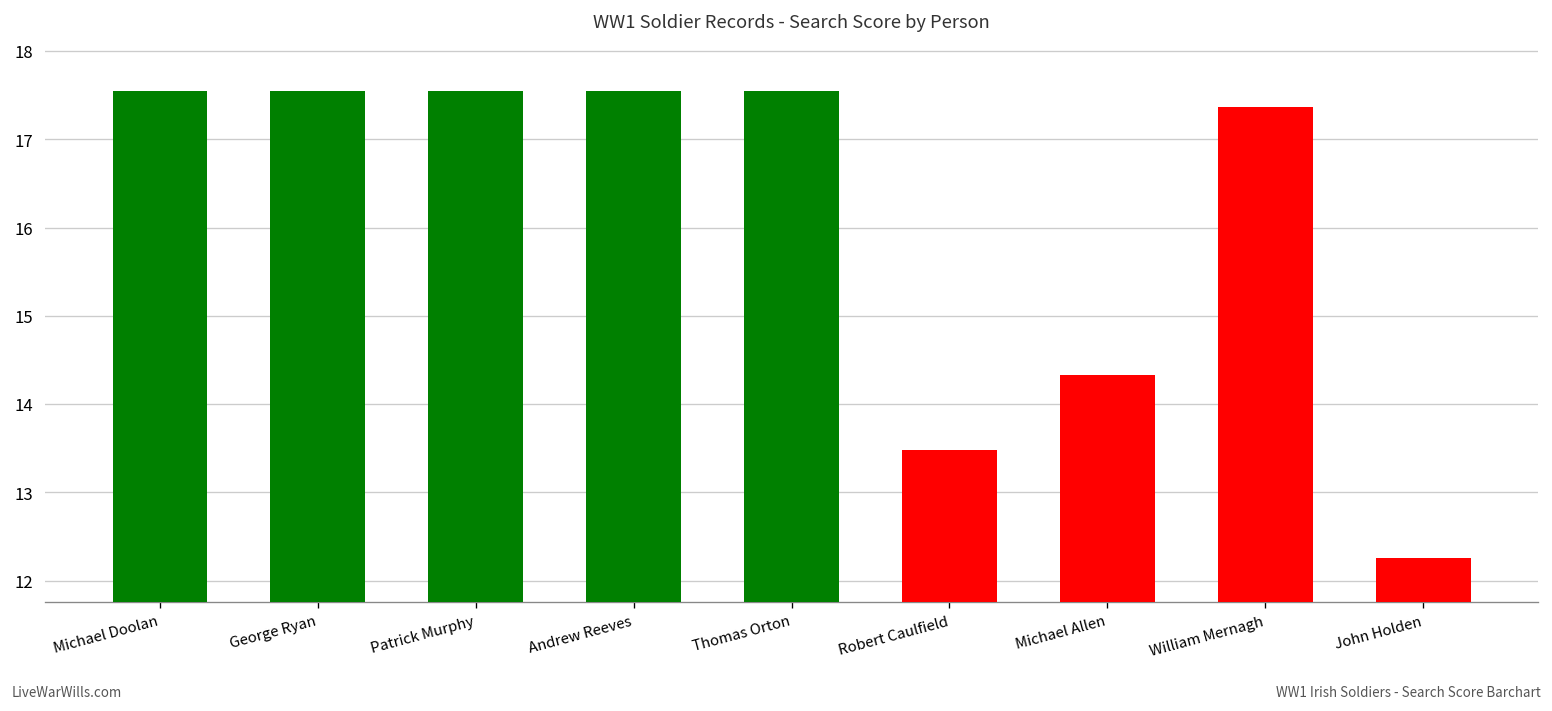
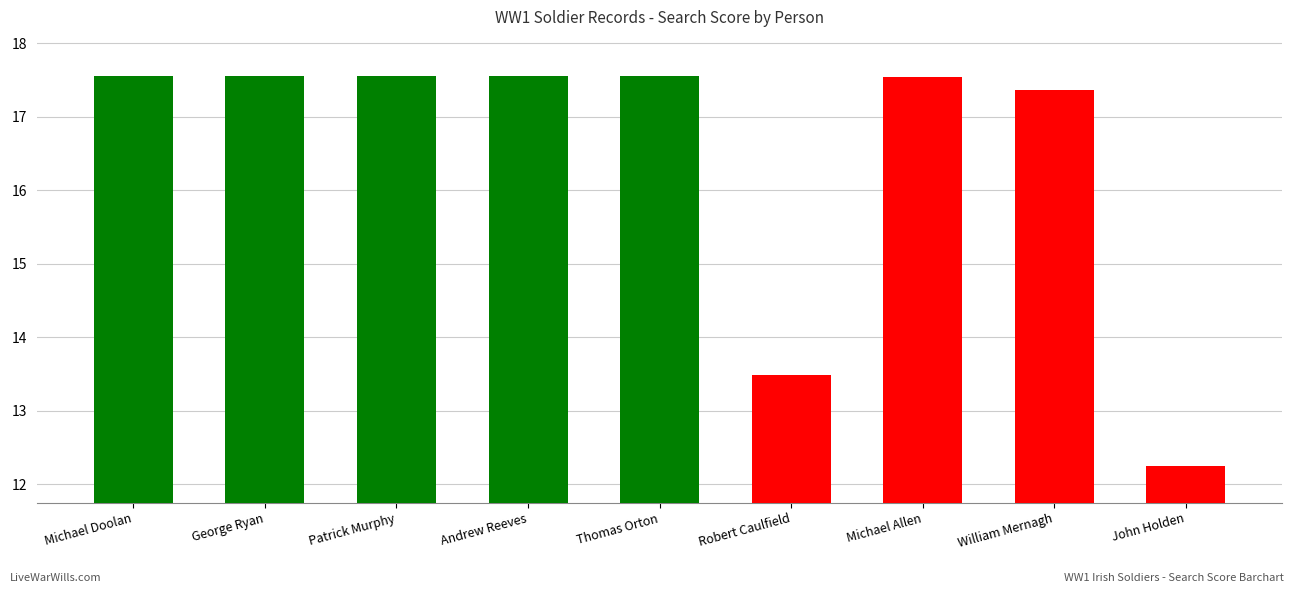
Michael Allen: 14.3 -> 17.5
